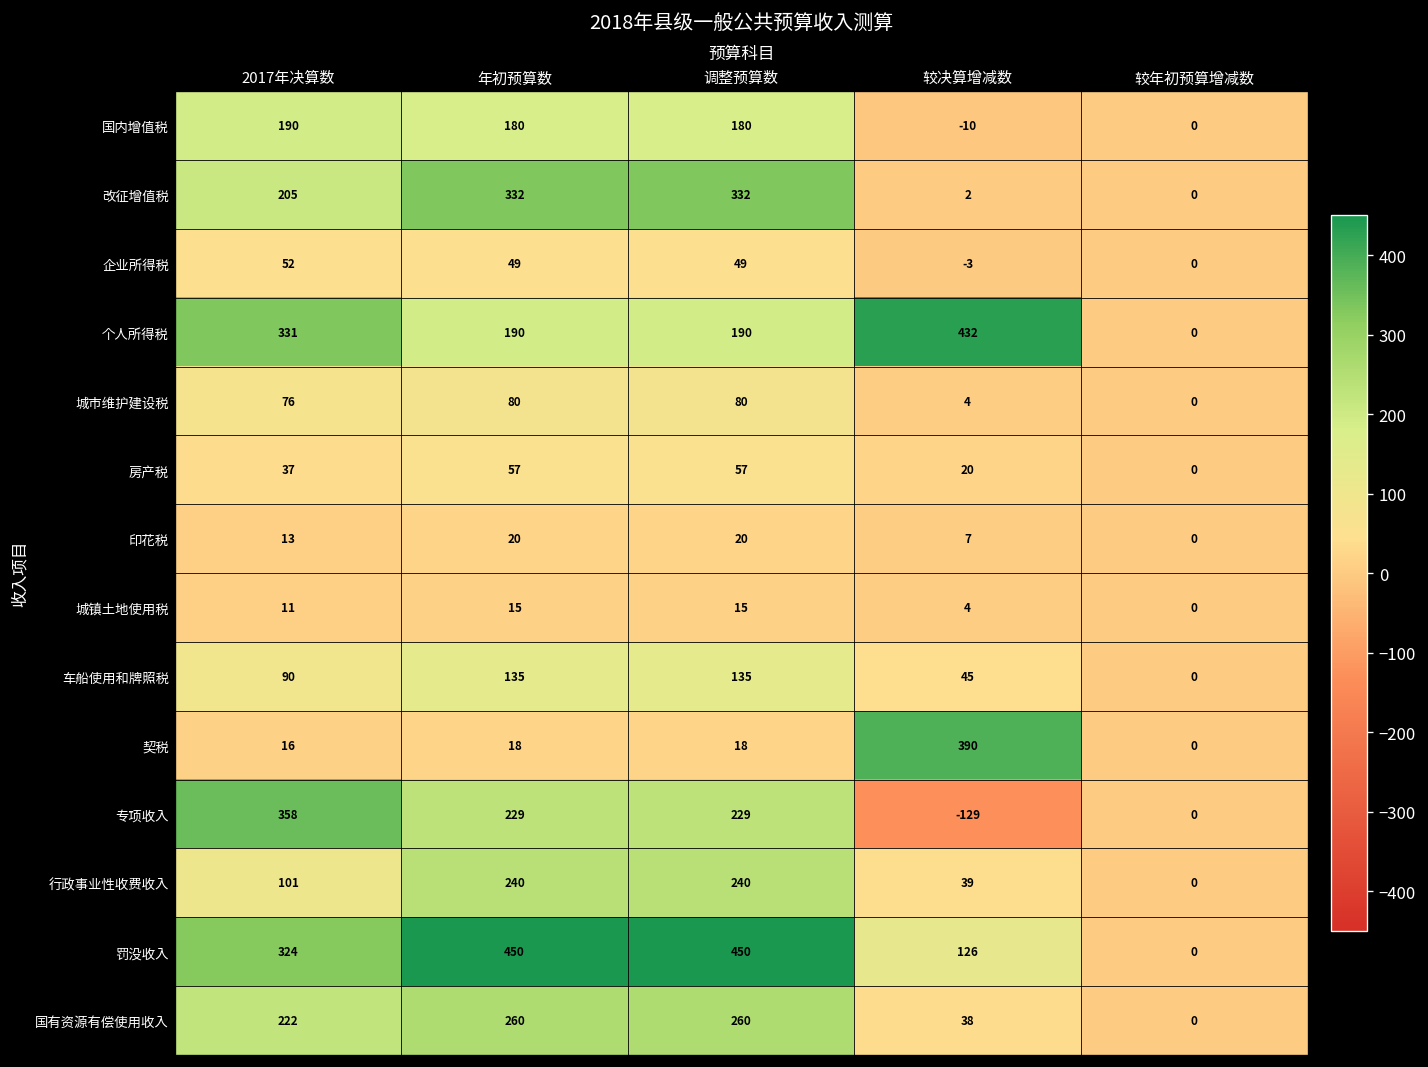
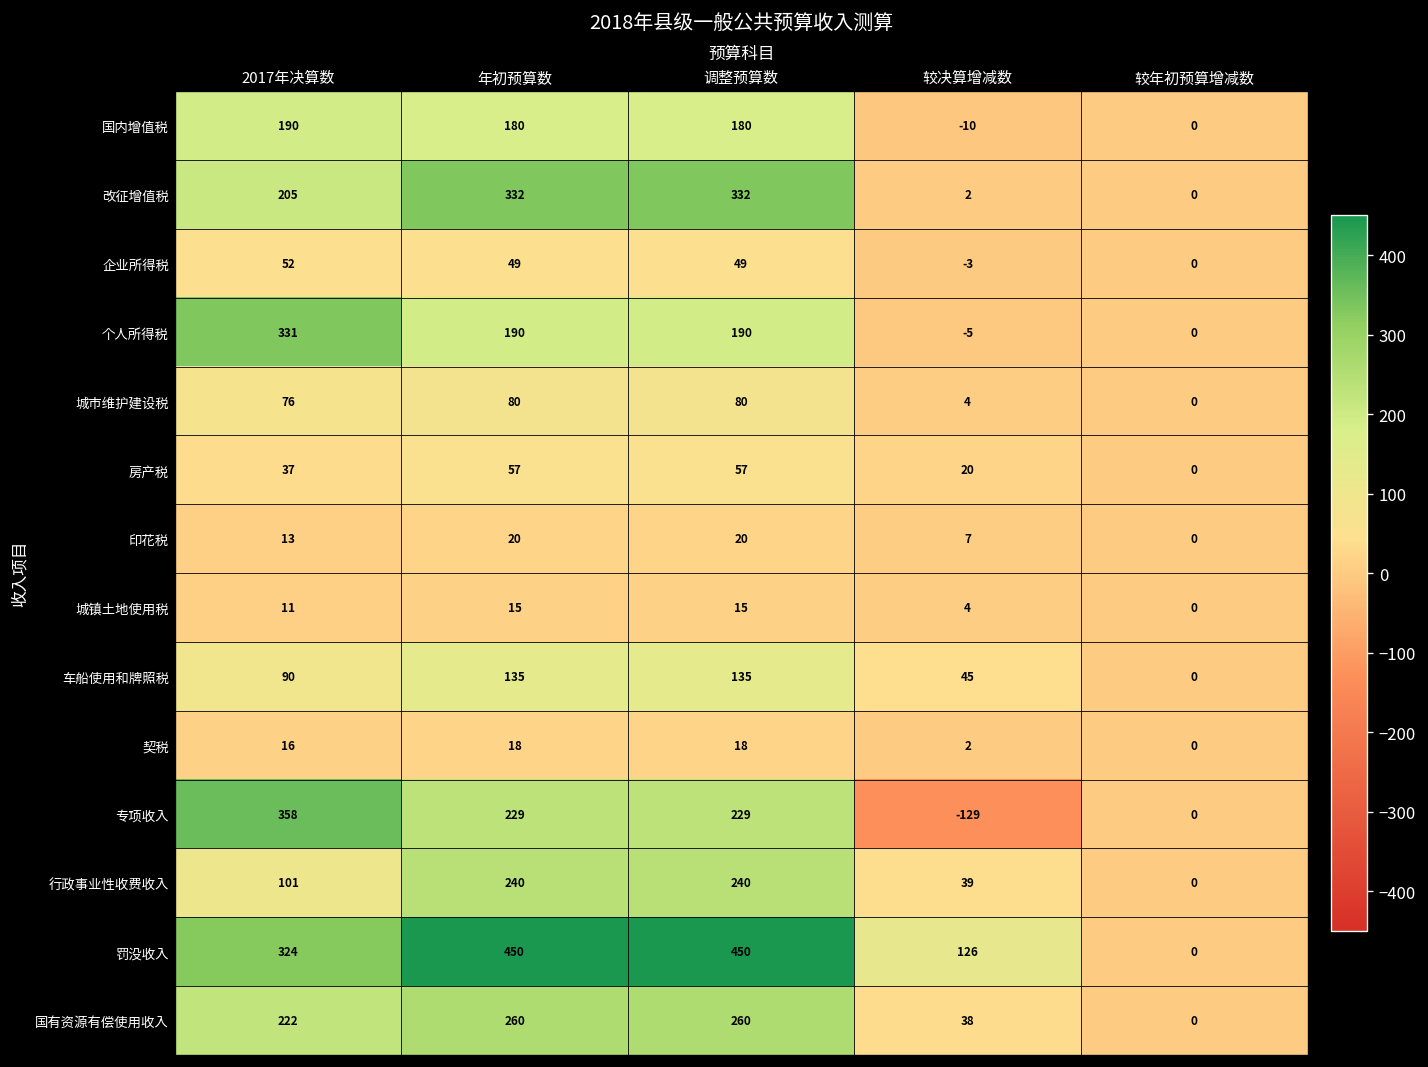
个人所得税, 较决算增减数: 432 -> -5
契税, 较决算增减数: 390 -> 2
